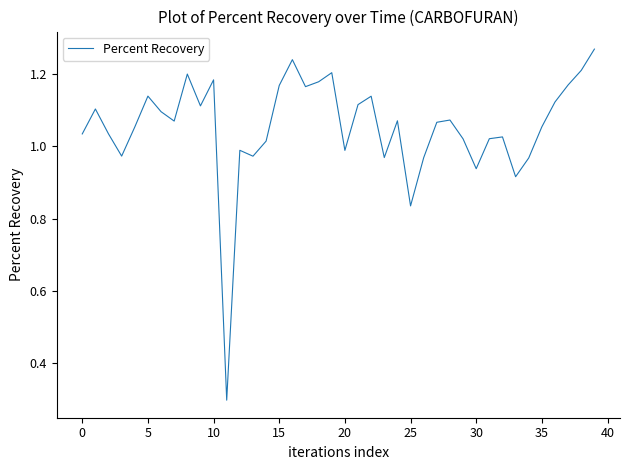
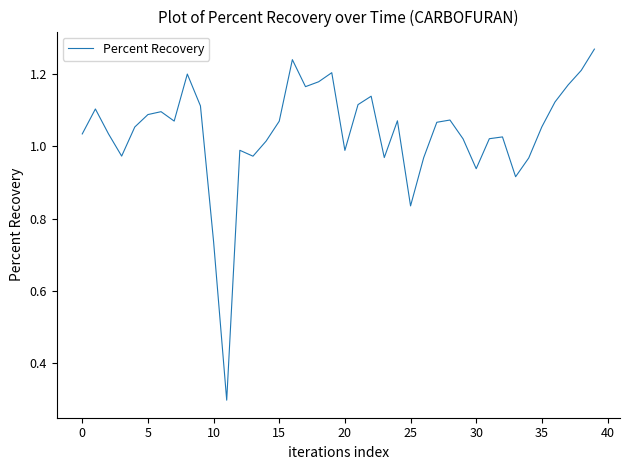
5: 1.14 -> 1.09
10: 1.18 -> 0.74
15: 1.17 -> 1.07
